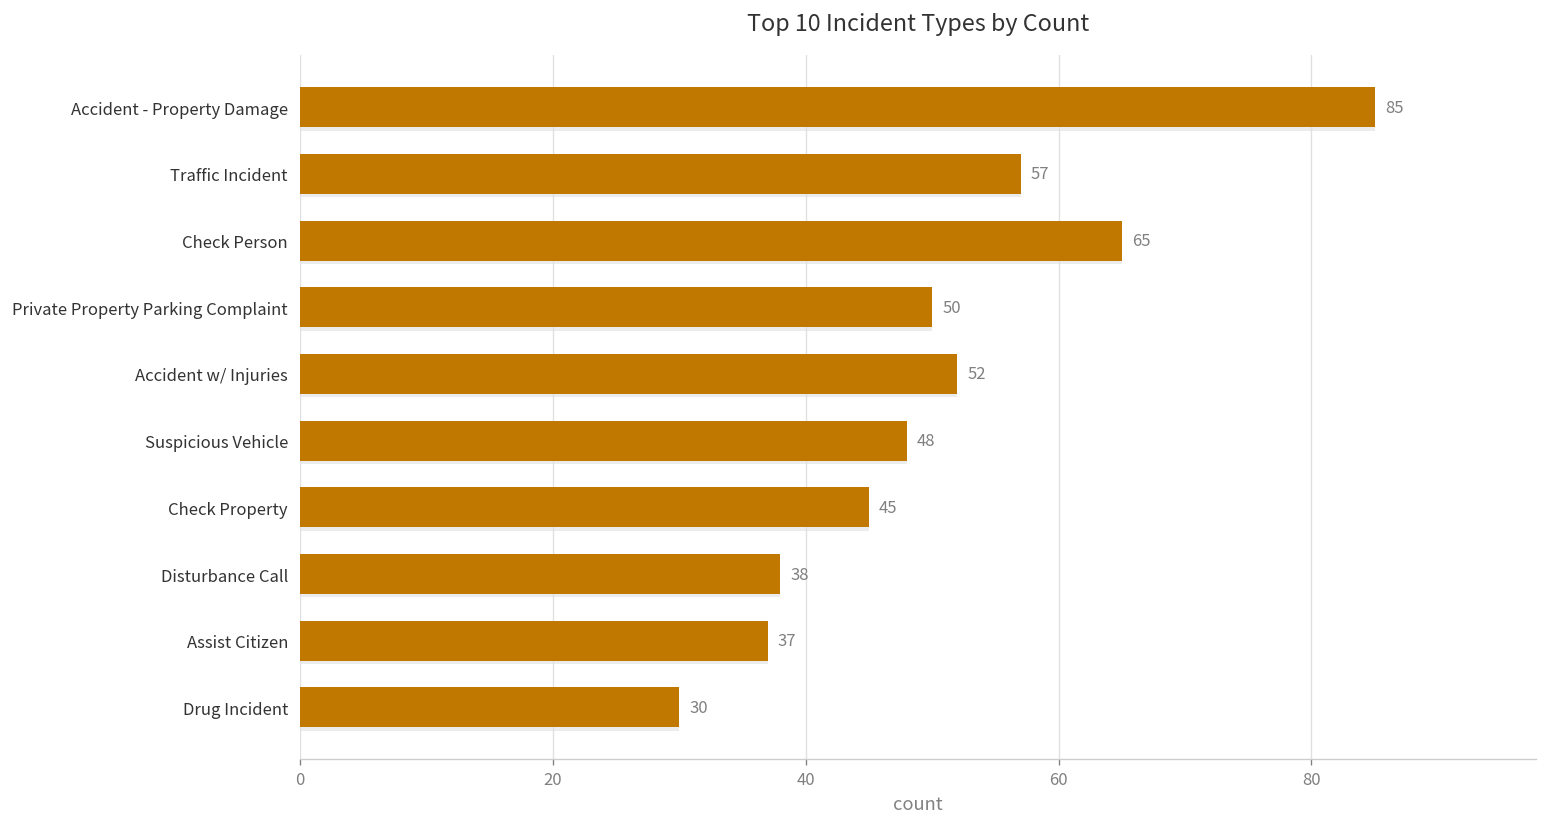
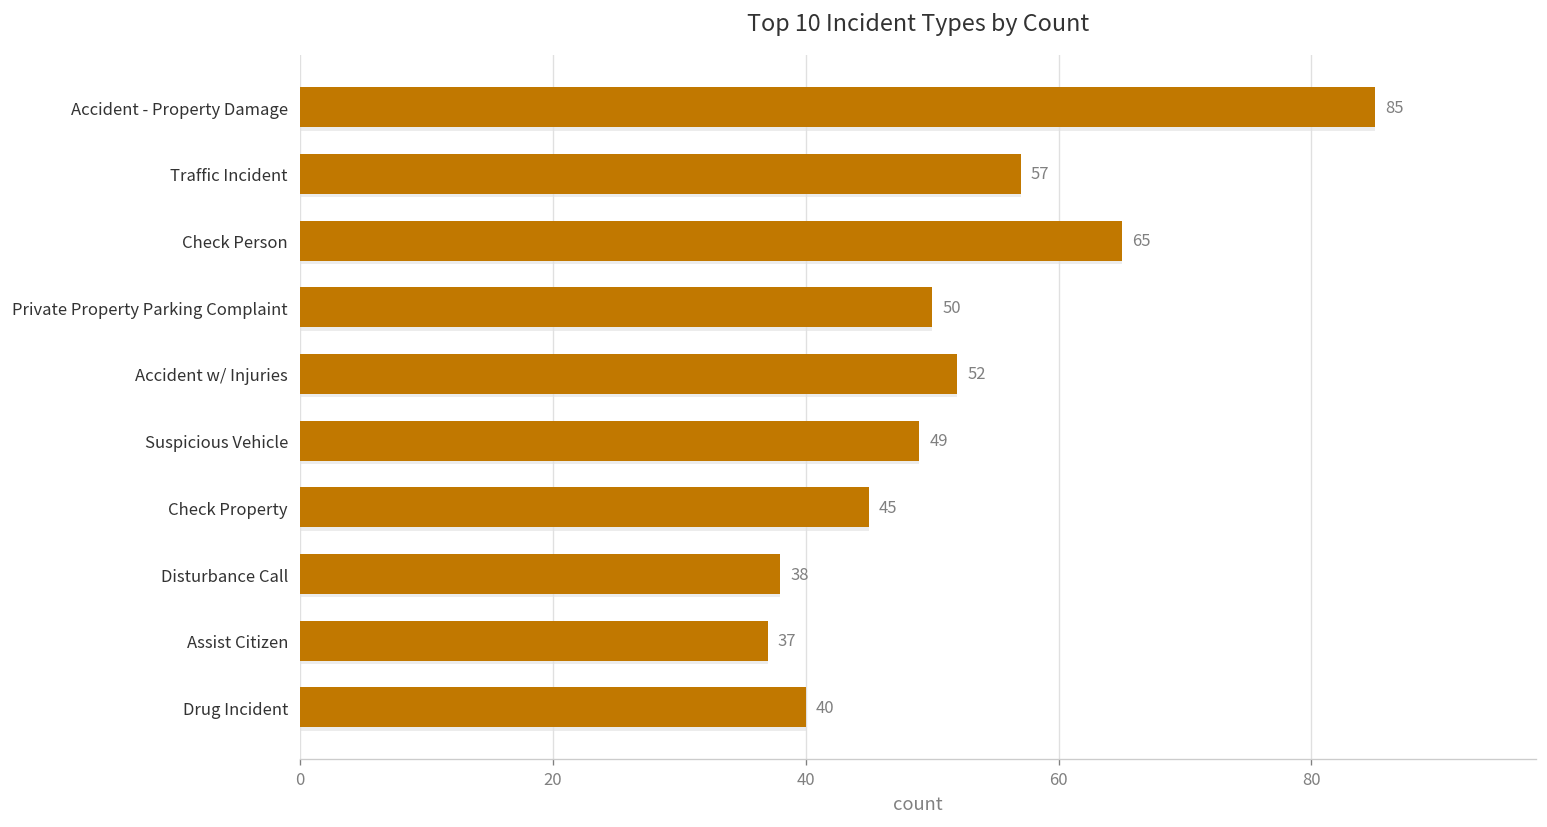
Suspicious Vehicle: 48 -> 49
Drug Incident: 30 -> 40
